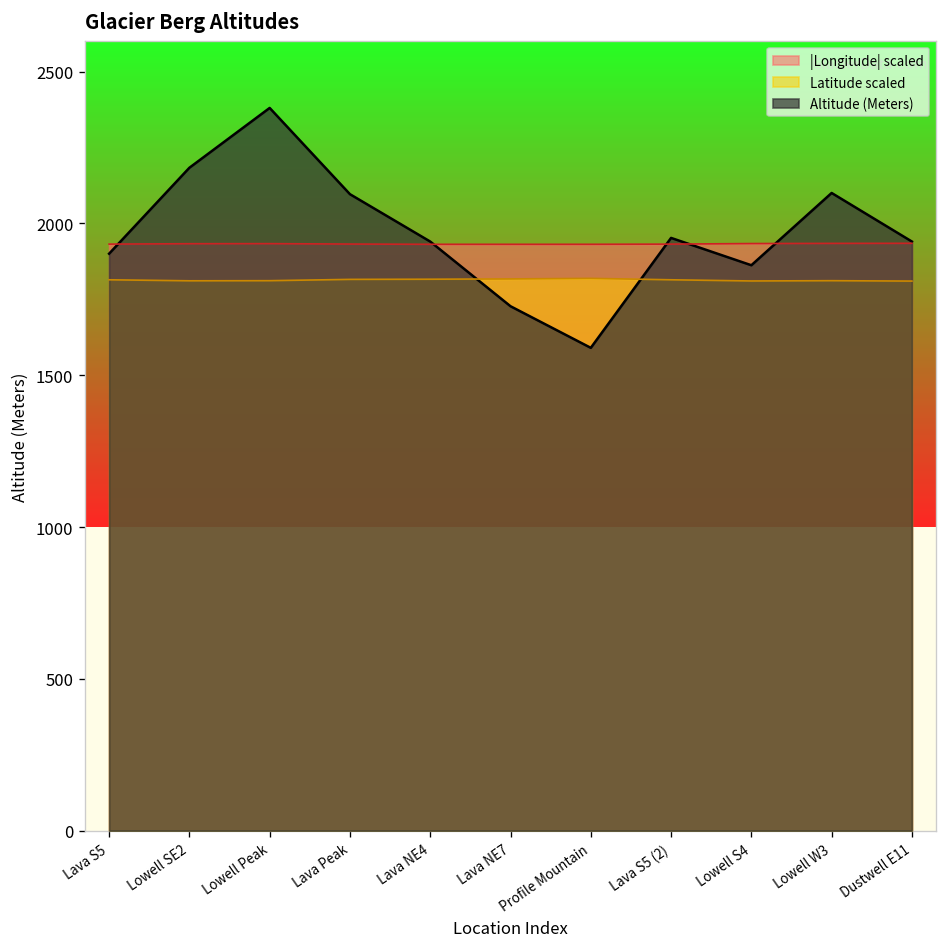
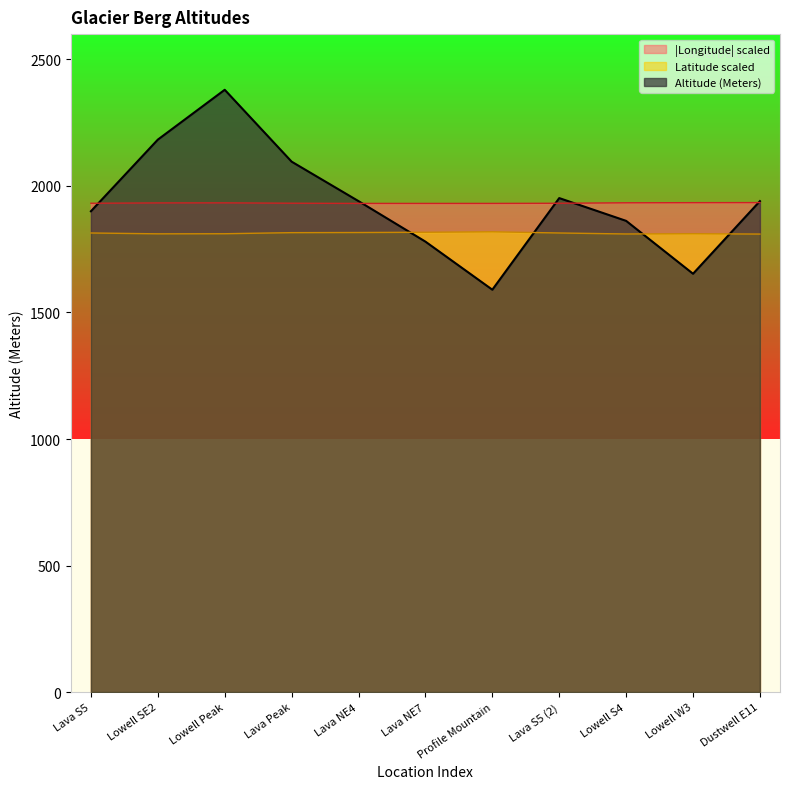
Altitude (Meters), Lava NE7: 1730 -> 1780
Altitude (Meters), Lowell W3: 2100 -> 1650
